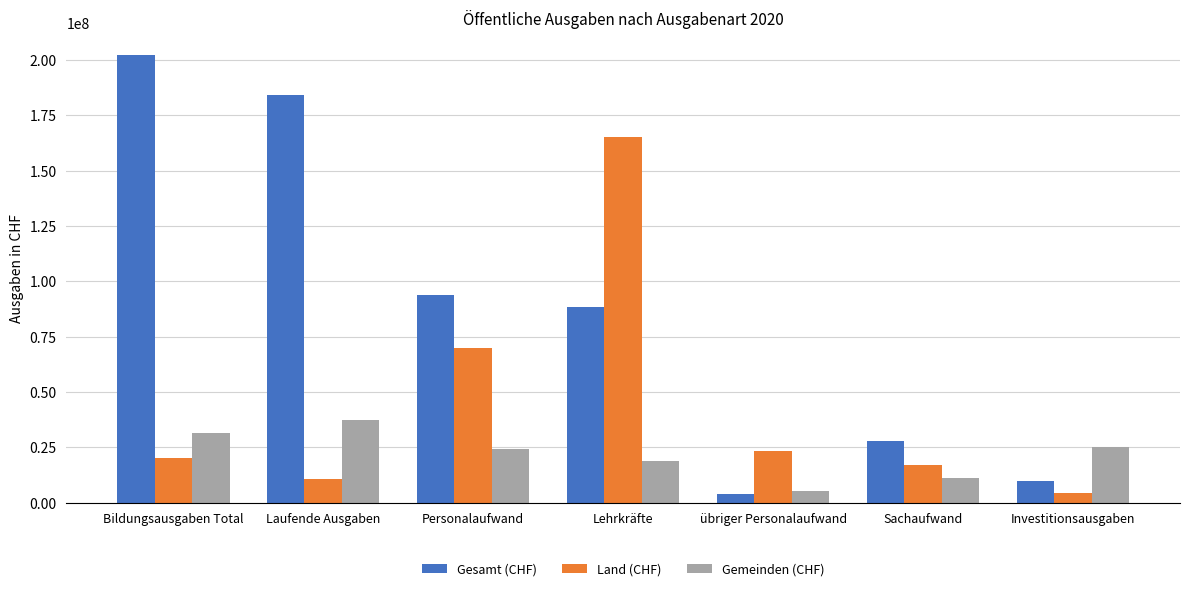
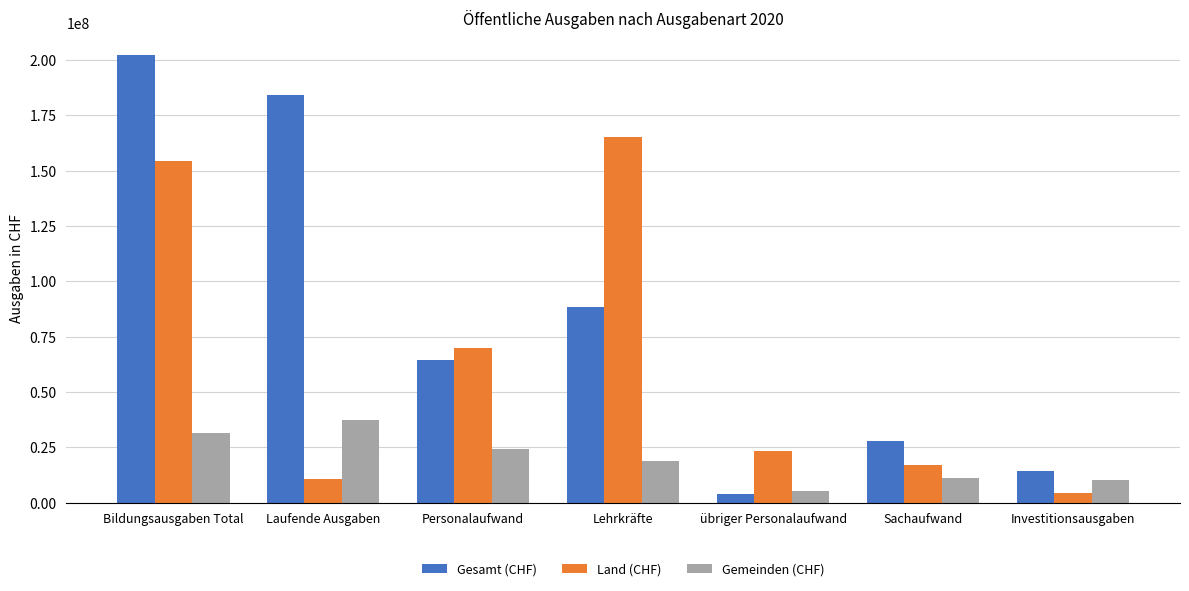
Land (CHF), Bildungsausgaben Total: 20000000 -> 155000000
Gesamt (CHF), Personalaufwand: 94000000 -> 65000000
Gesamt (CHF), Investitionsausgaben: 10000000 -> 14000000
Gemeinden (CHF), Investitionsausgaben: 25000000 -> 10000000
